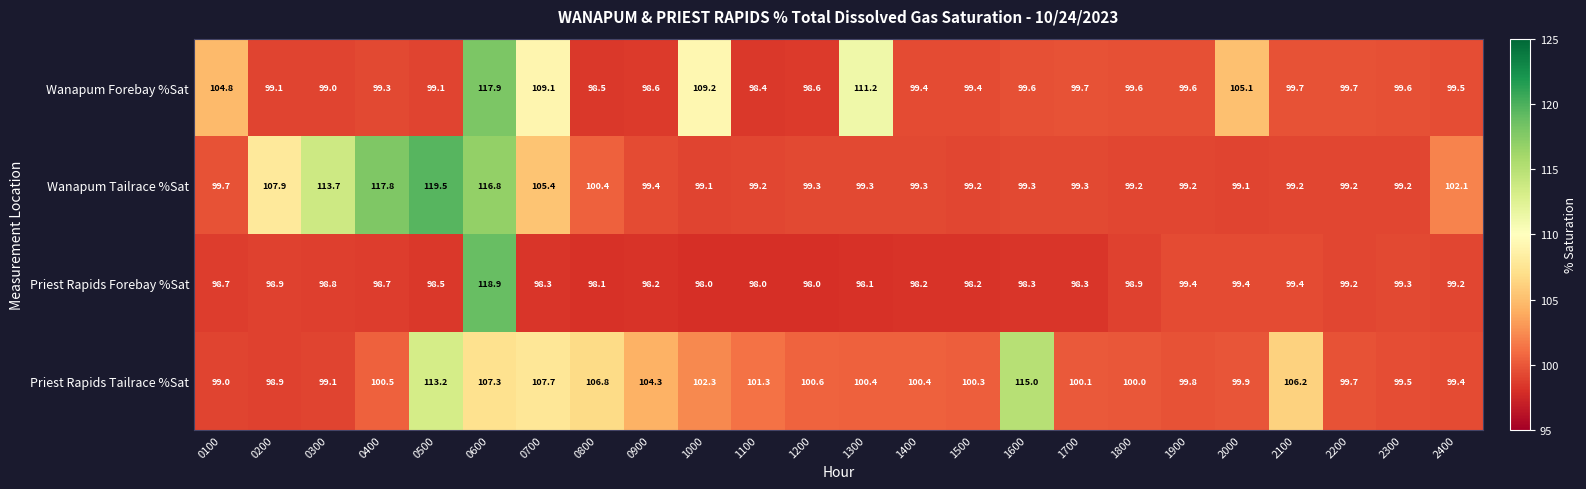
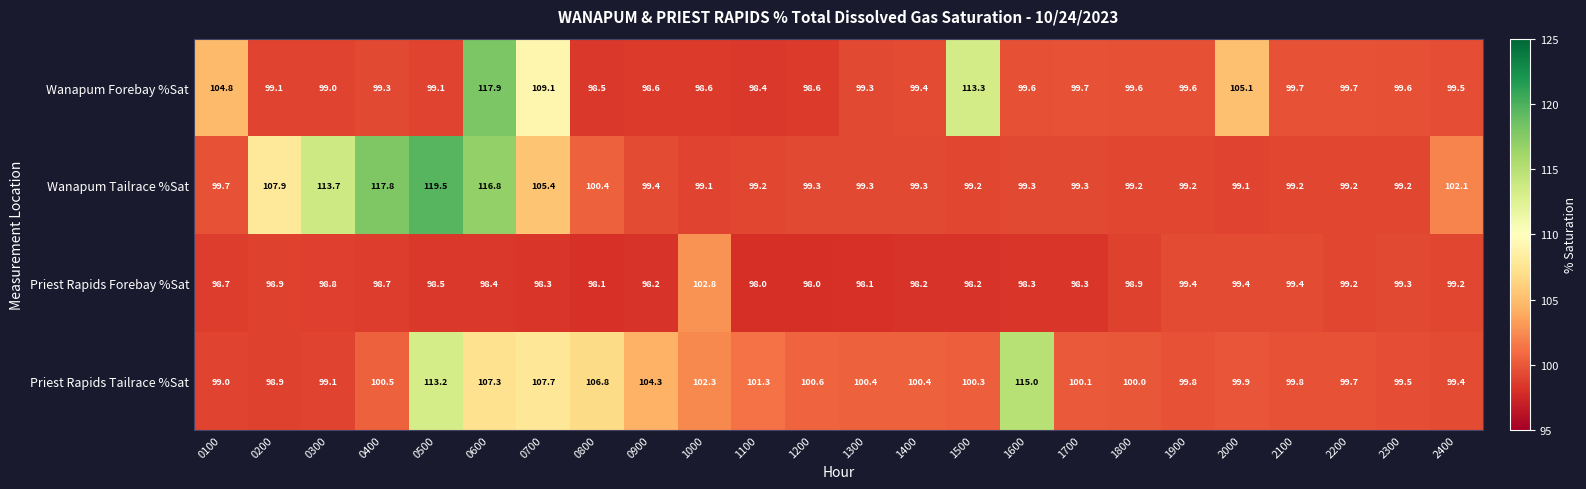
Wanapum Forebay %Sat, 1000: 109.2 -> 98.6
Wanapum Forebay %Sat, 1300: 111.2 -> 99.3
Wanapum Forebay %Sat, 1500: 99.4 -> 113.3
Priest Rapids Forebay %Sat, 0600: 118.9 -> 98.4
Priest Rapids Forebay %Sat, 1000: 98.0 -> 102.8
Priest Rapids Tailrace %Sat, 2100: 106.2 -> 99.8
